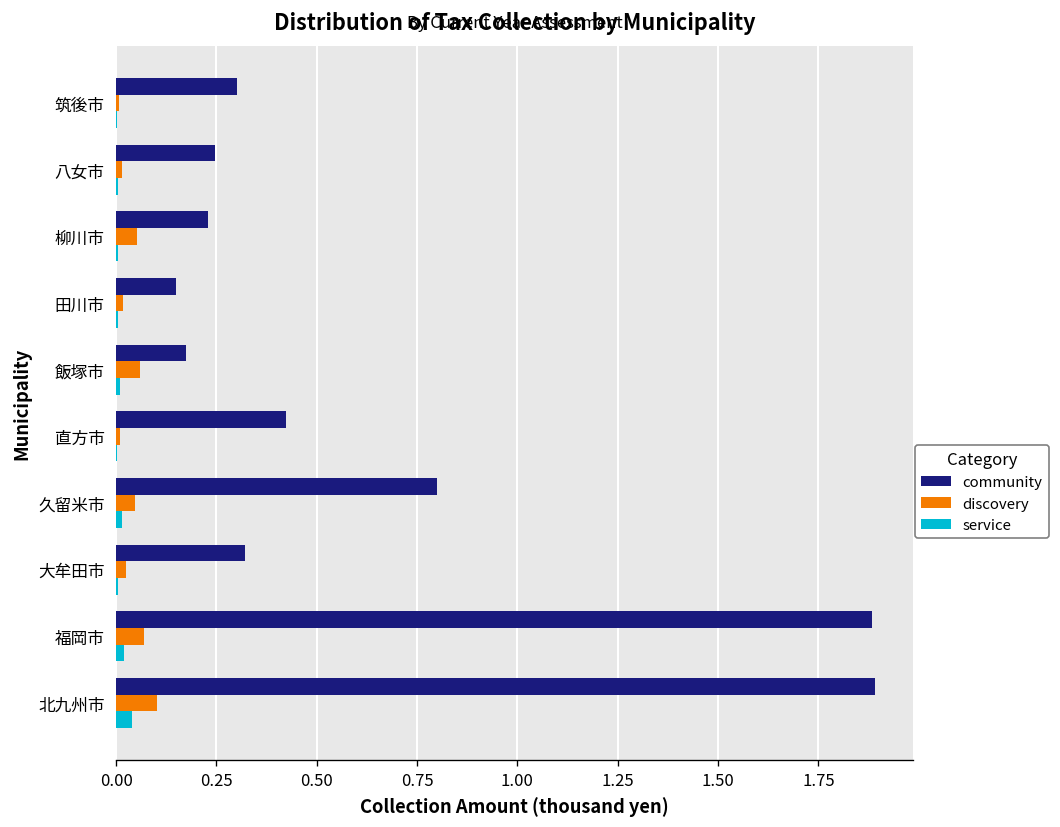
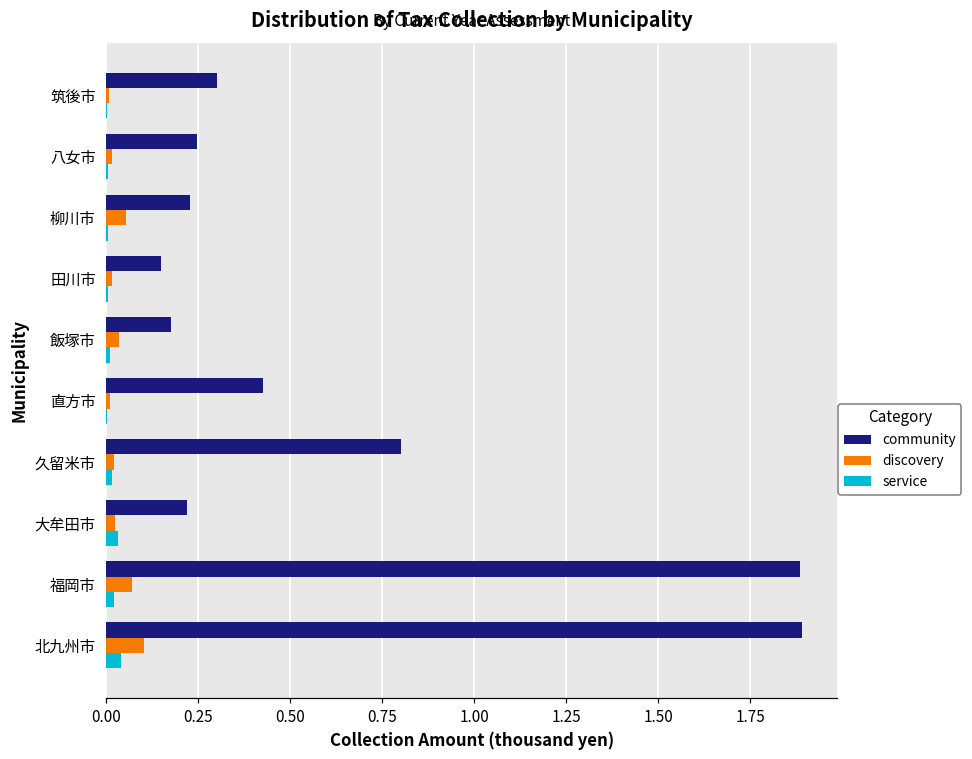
discovery, 飯塚市: 0.06 -> 0.03
discovery, 久留米市: 0.05 -> 0.02
community, 大牟田市: 0.32 -> 0.22
service, 大牟田市: 0.00 -> 0.03
